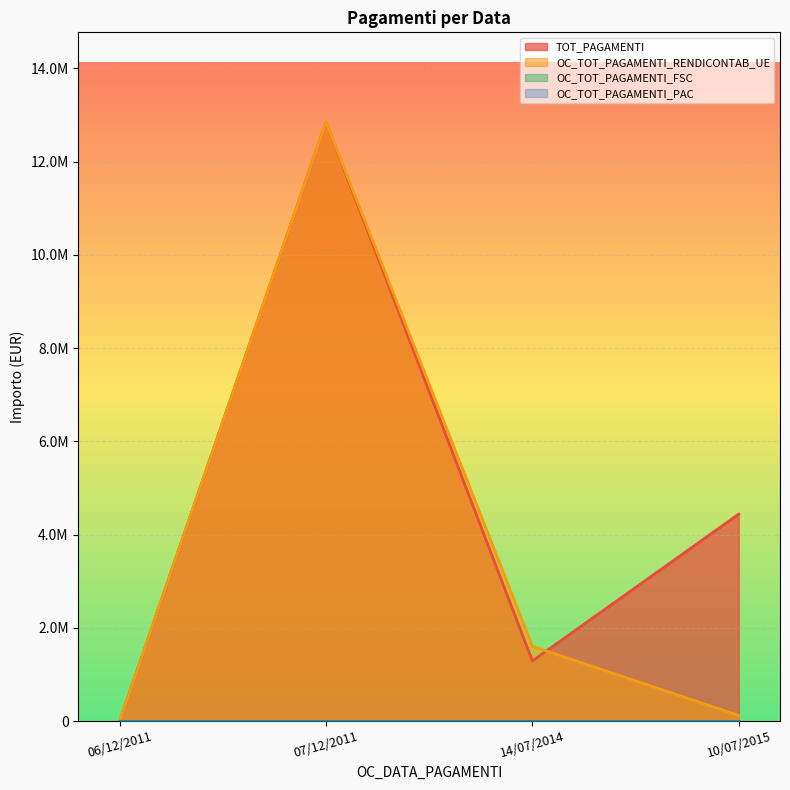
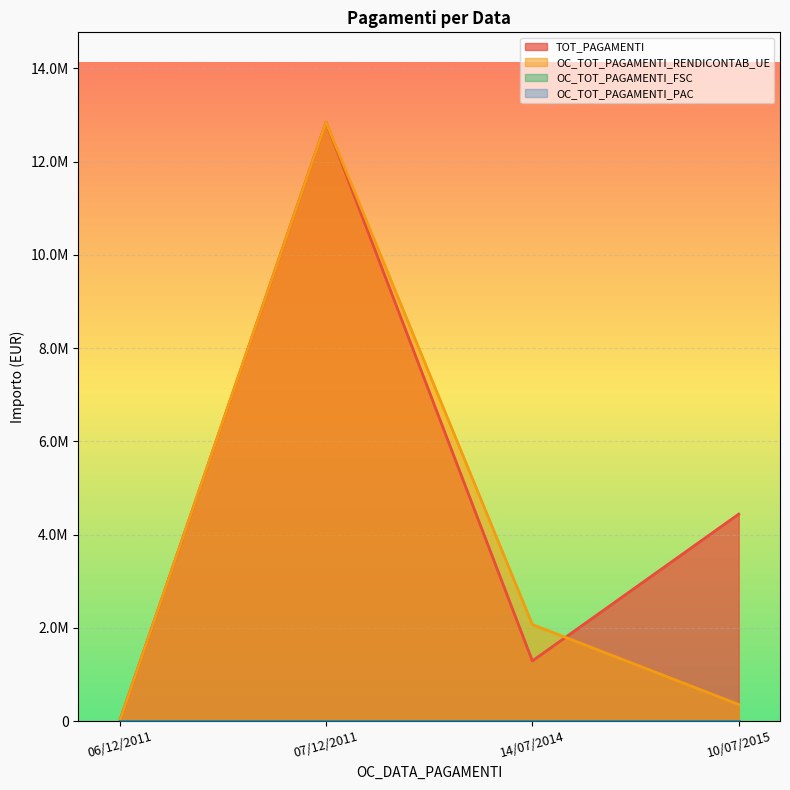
OC_TOT_PAGAMENTI_RENDICONTAB_UE, 14/07/2014: 1600000 -> 2100000
OC_TOT_PAGAMENTI_RENDICONTAB_UE, 10/07/2015: 100000 -> 400000
